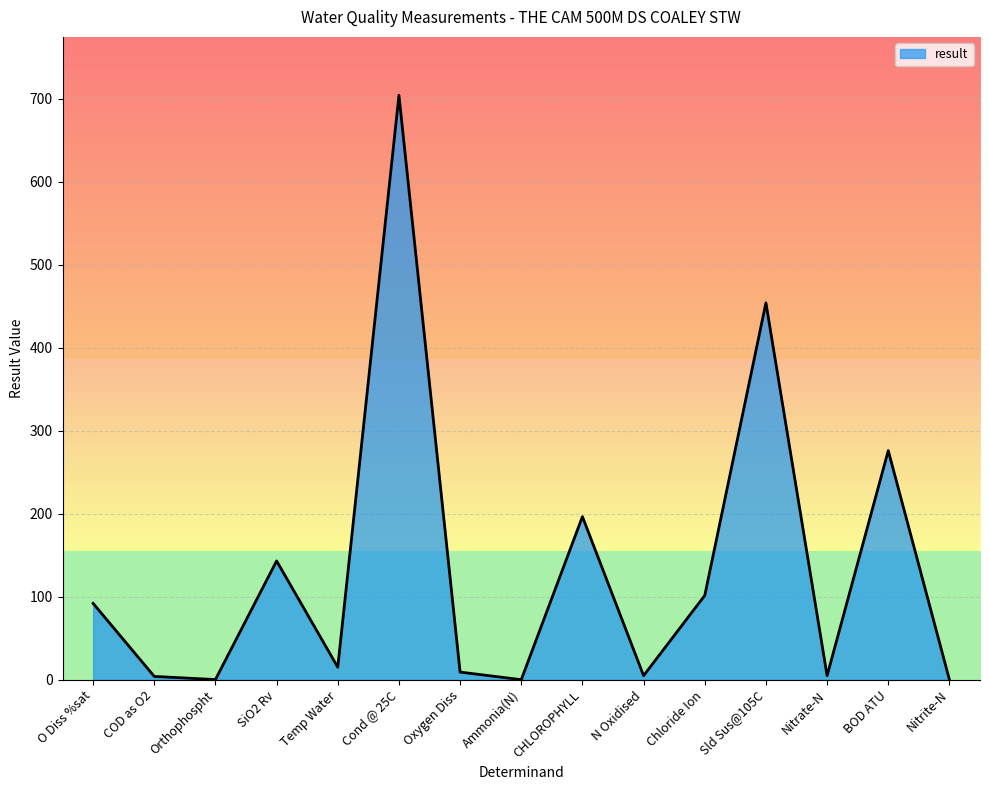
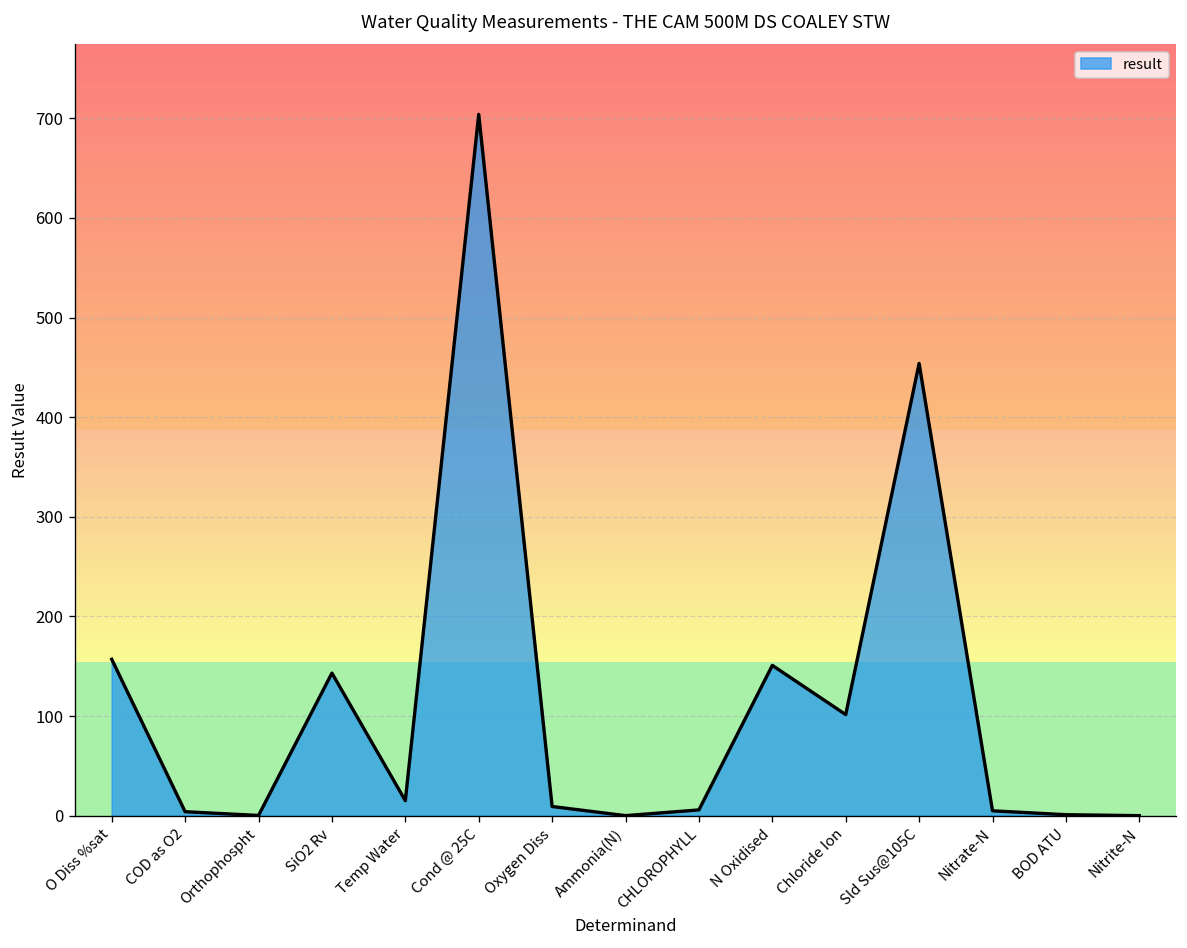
O Diss %sat: 90 -> 160
CHLOROPHYLL: 200 -> 10
N Oxidised: 0 -> 150
BOD ATU: 280 -> 0
